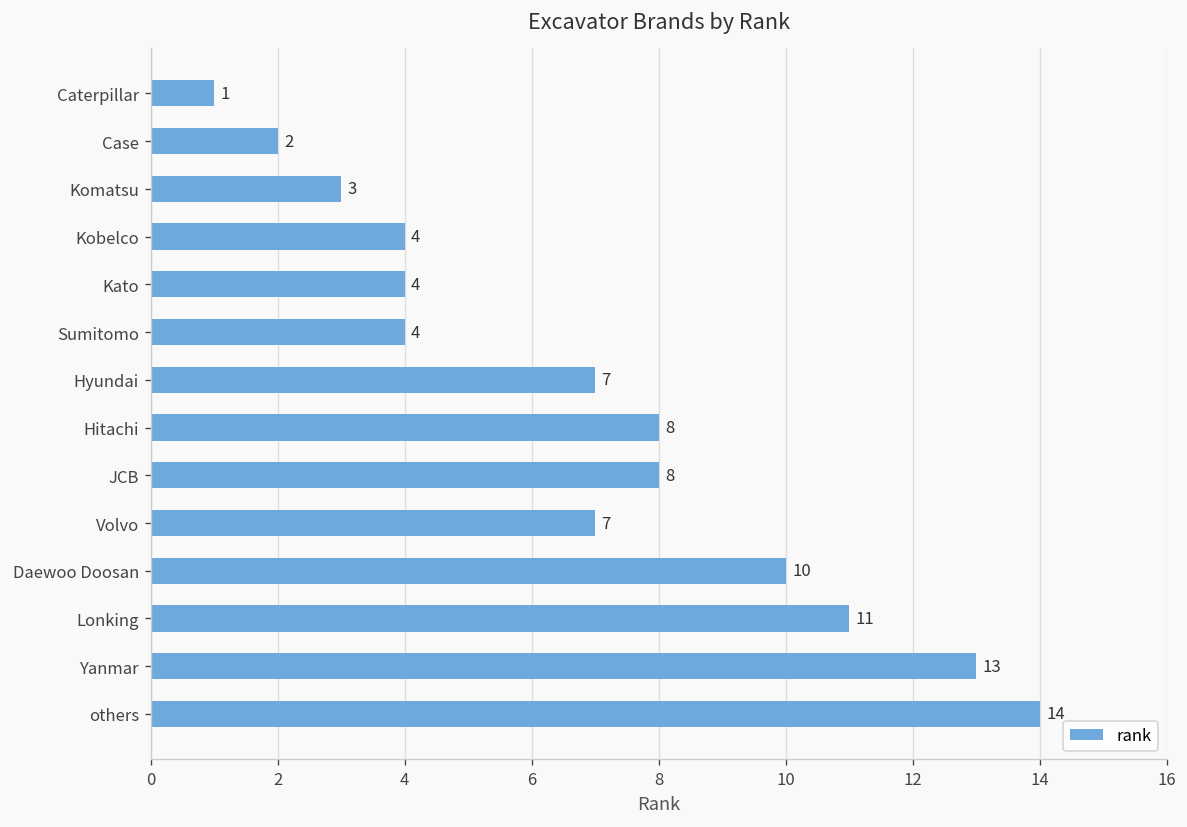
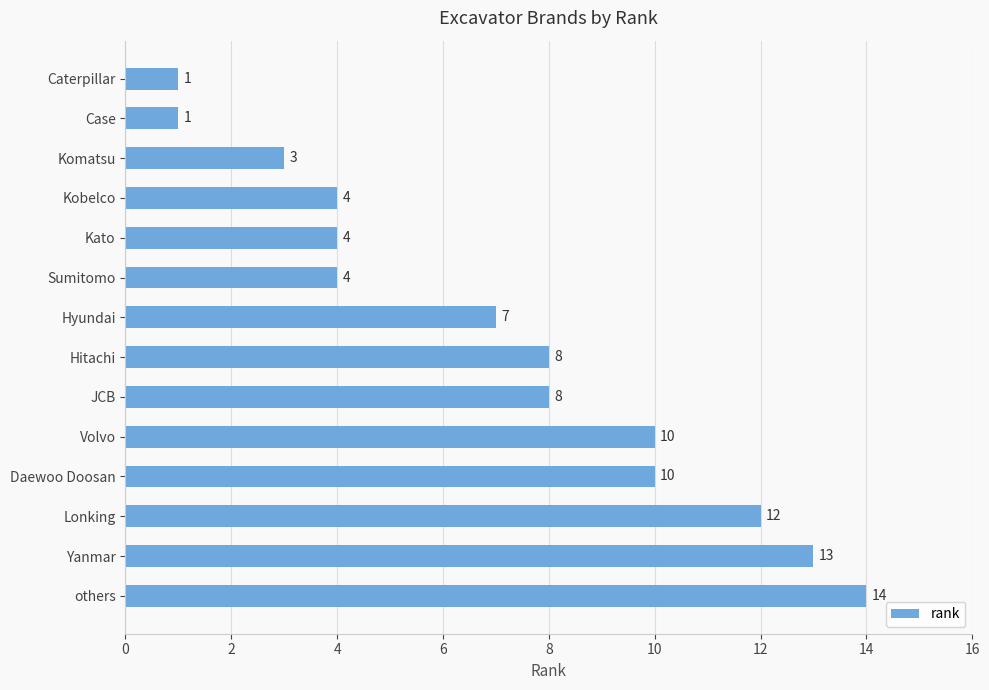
Case: 2 -> 1
Volvo: 7 -> 10
Lonking: 11 -> 12
